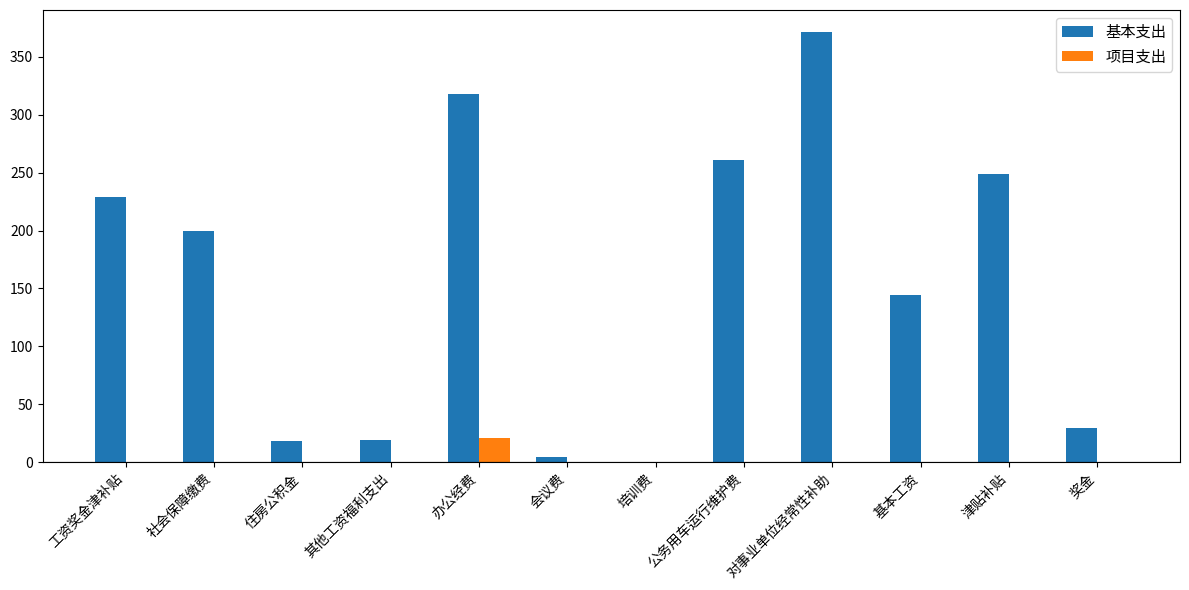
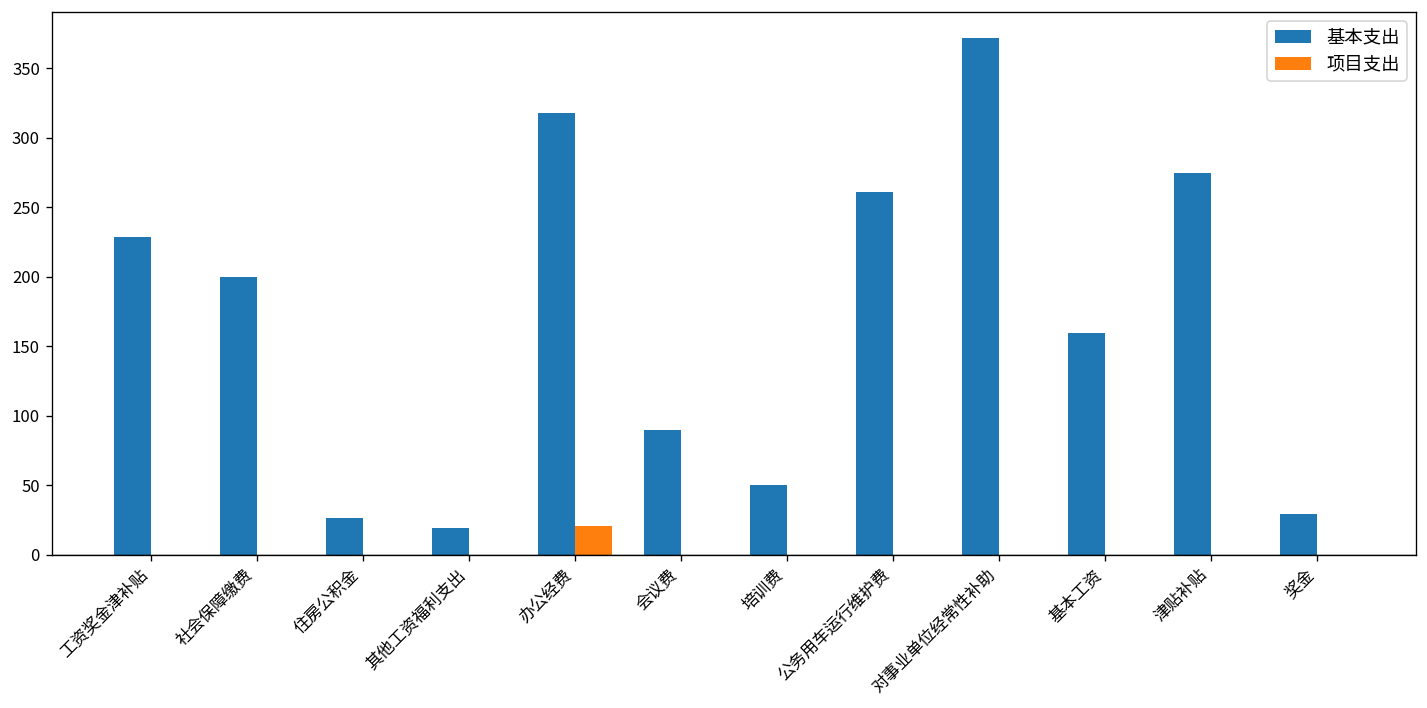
基本支出, 住房公积金: 19 -> 27
基本支出, 会议费: 4 -> 90
基本支出, 培训费: 0 -> 50
基本支出, 基本工资: 145 -> 159
基本支出, 津贴补贴: 248 -> 275
